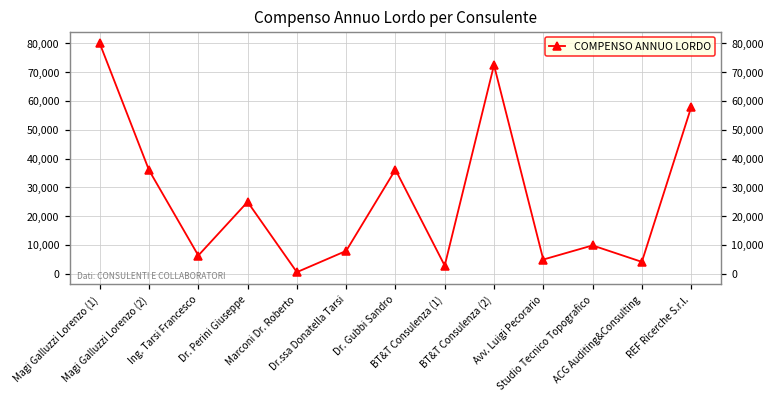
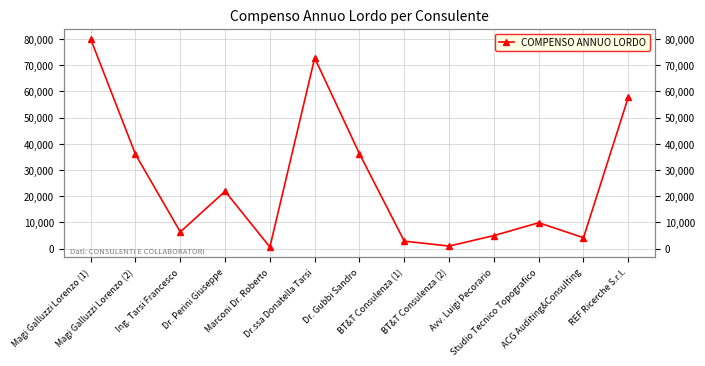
Dr. Perini Giuseppe: 25,000 -> 22,000
Dr.ssa Donatella Tarsi: 8,000 -> 73,000
BT&T Consulenza (2): 72,000 -> 1,000
